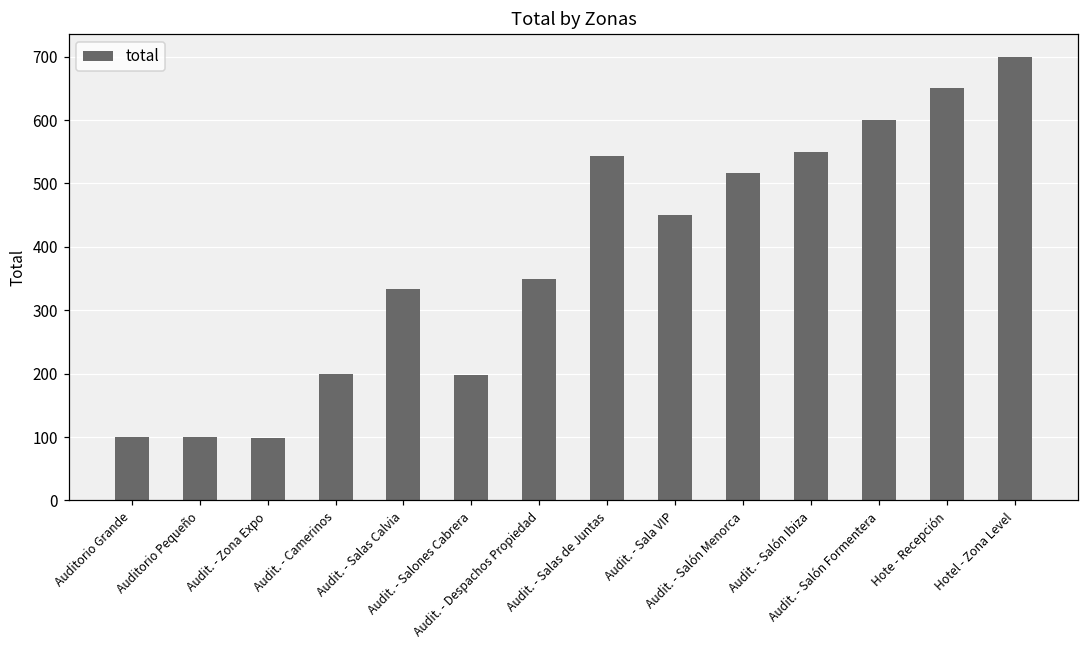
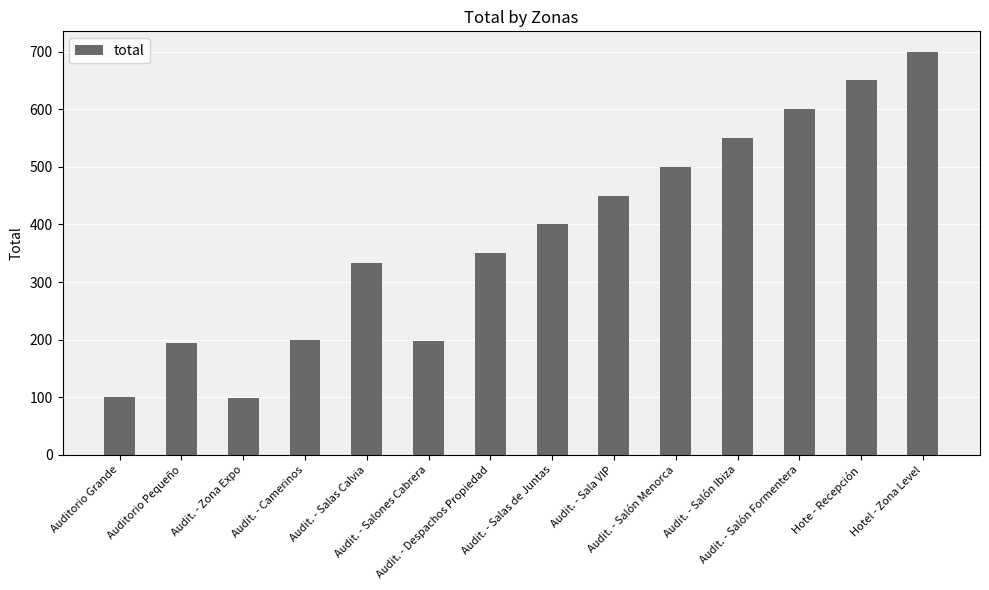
Auditorio Pequeño: 100 -> 190
Audit. - Salas de Juntas: 540 -> 400
Audit. - Salón Menorca: 520 -> 500
